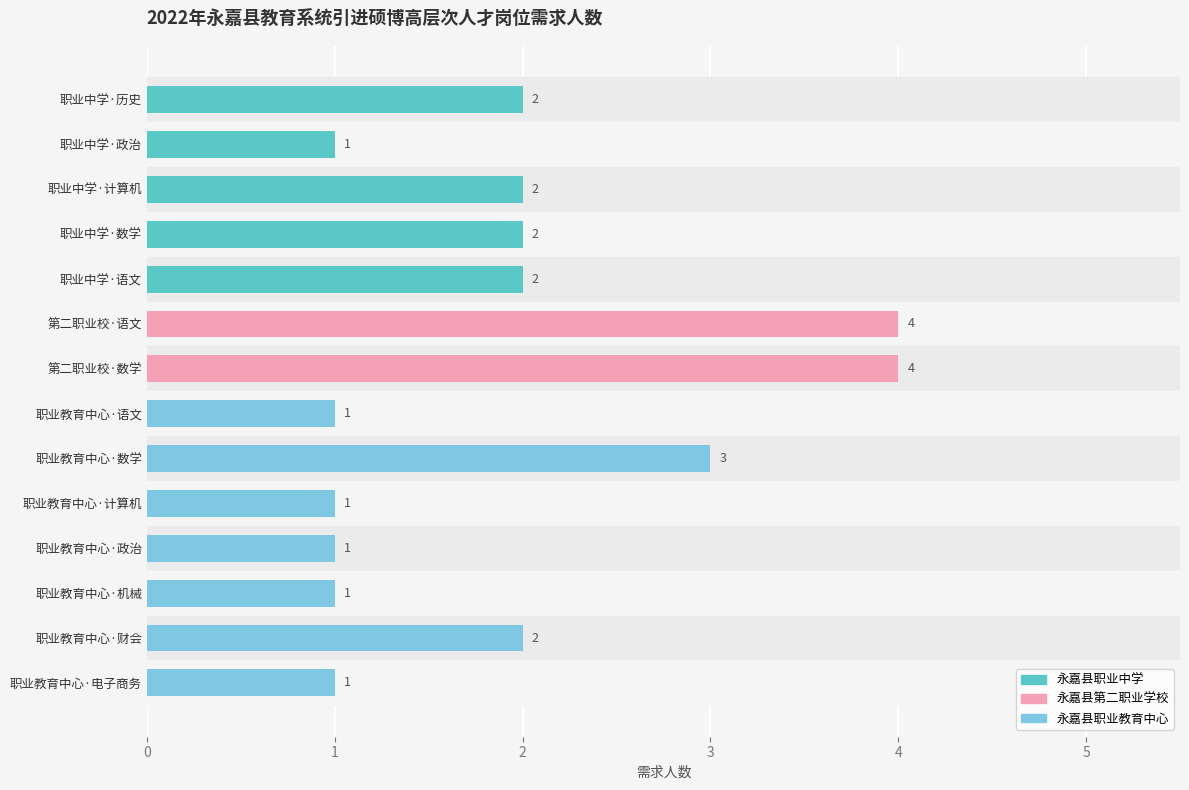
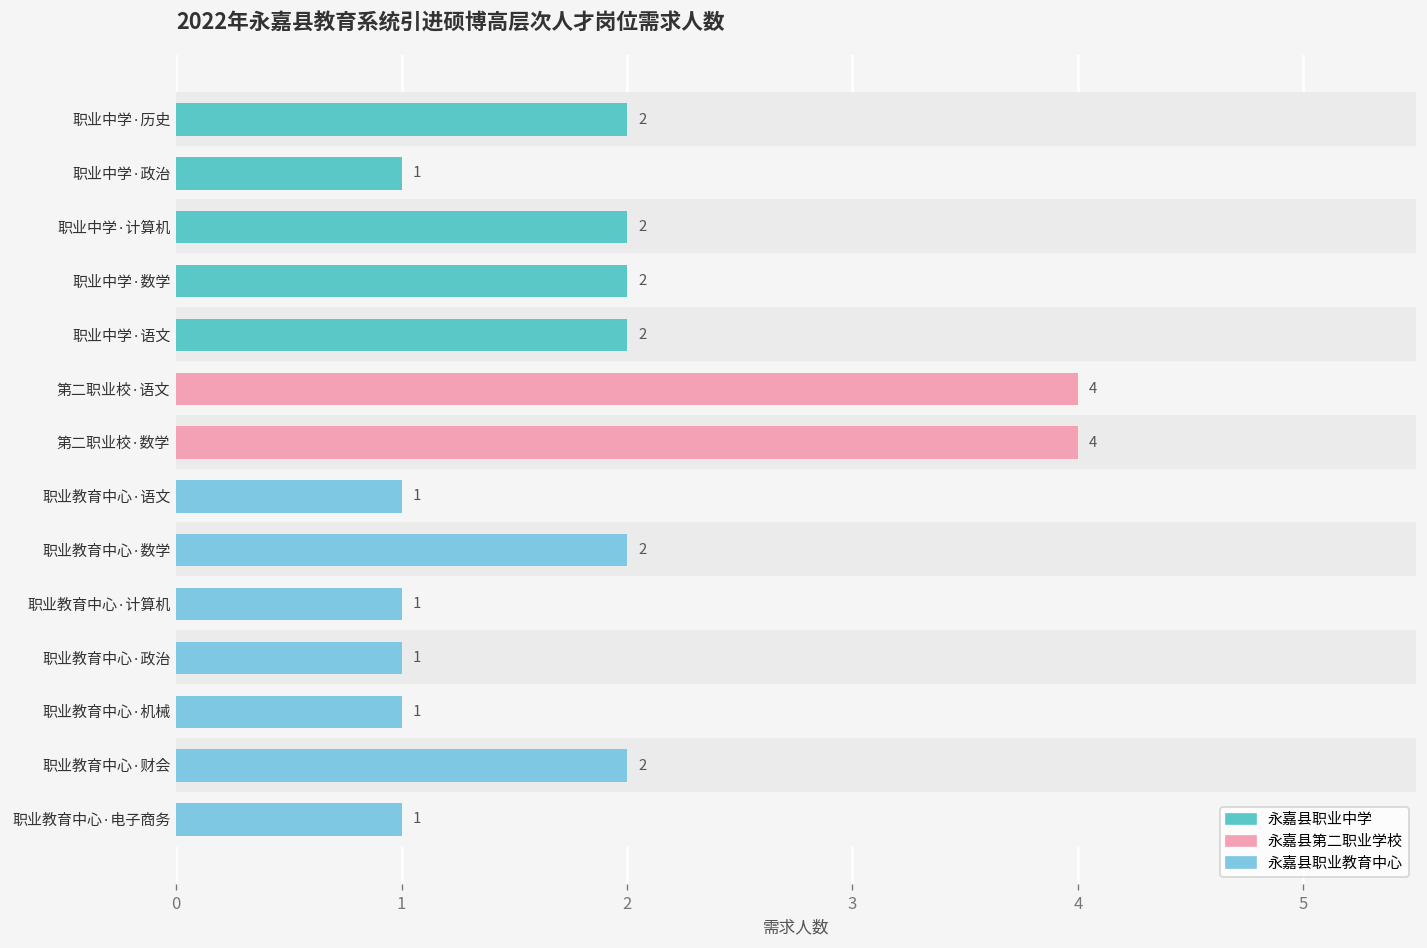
职业教育中心·数学: 3 -> 2
